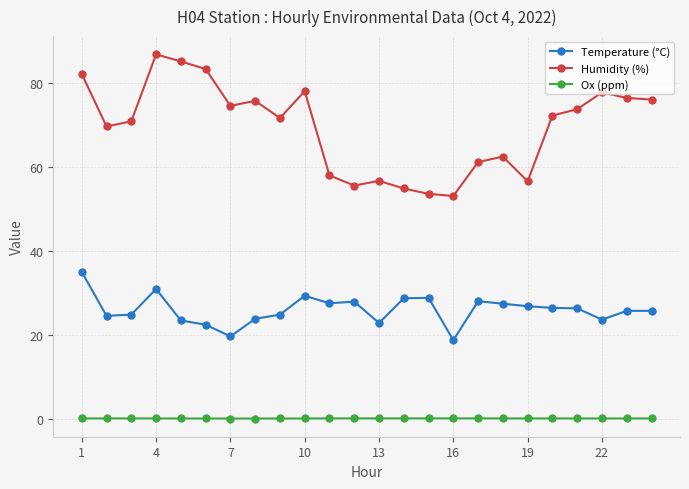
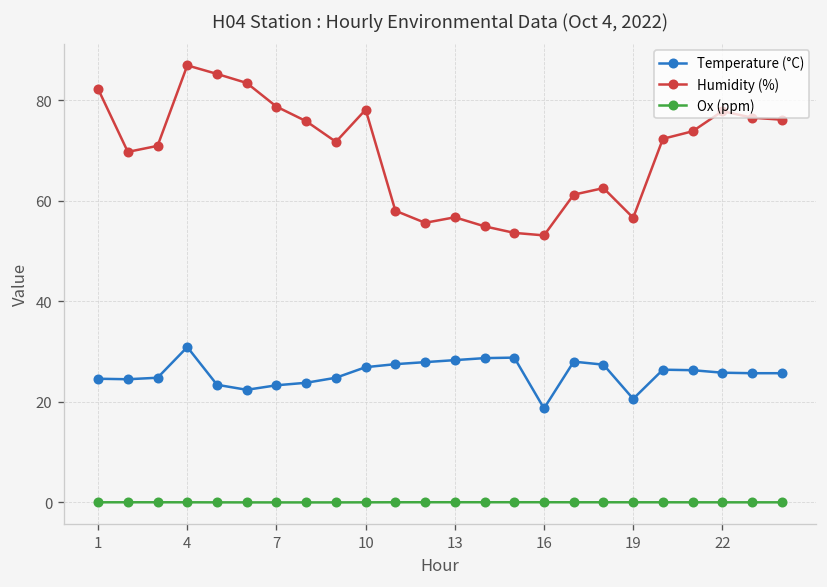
Temperature (°C), 1: 35 -> 25
Temperature (°C), 7: 20 -> 23
Humidity (%), 7: 75 -> 79
Temperature (°C), 10: 29 -> 27
Temperature (°C), 13: 23 -> 28
Temperature (°C), 19: 27 -> 21
Temperature (°C), 22: 24 -> 26
